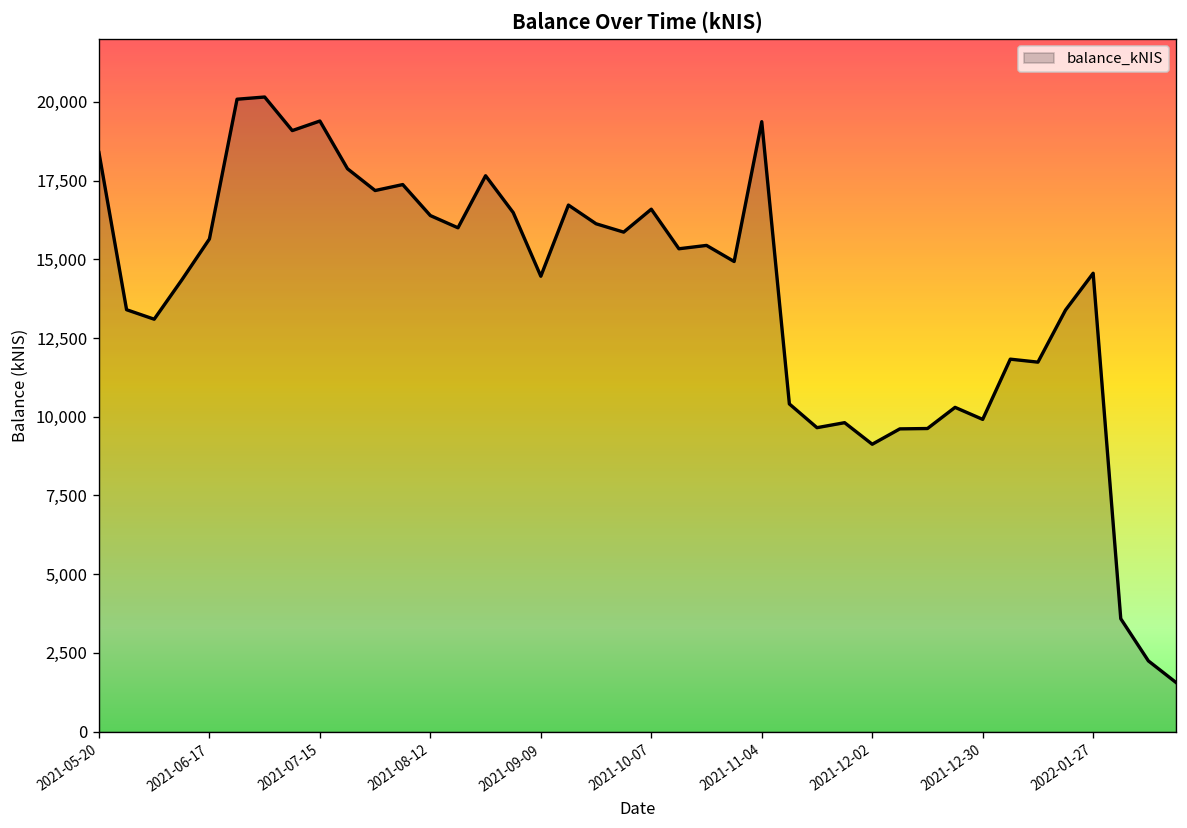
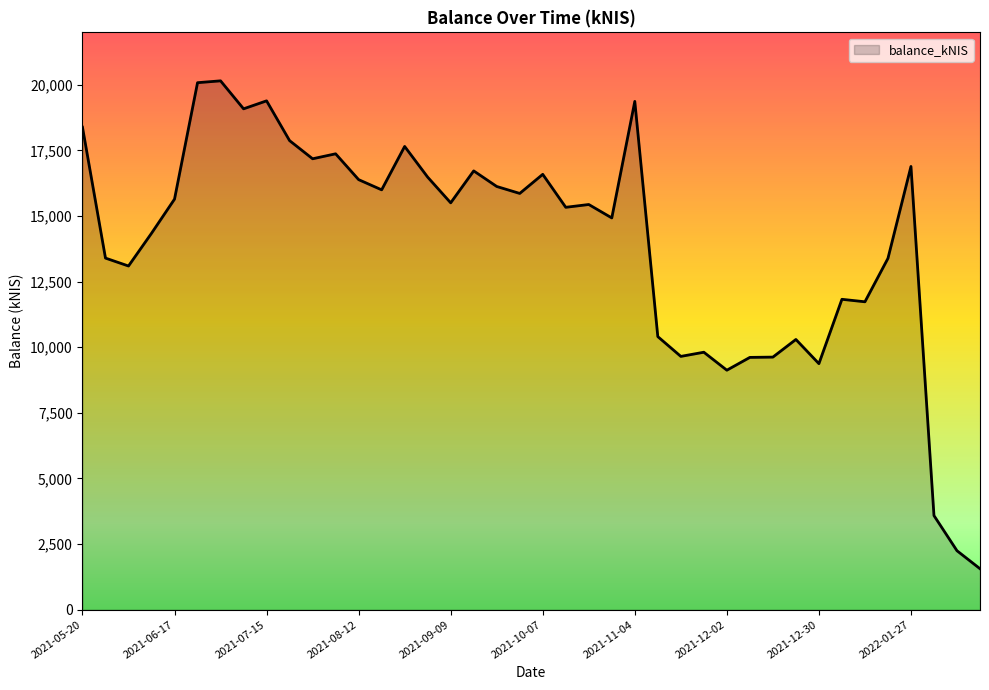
2021-09-09: 14,500 -> 15,500
2021-12-30: 9,900 -> 9,400
2022-01-27: 14,600 -> 16,900
